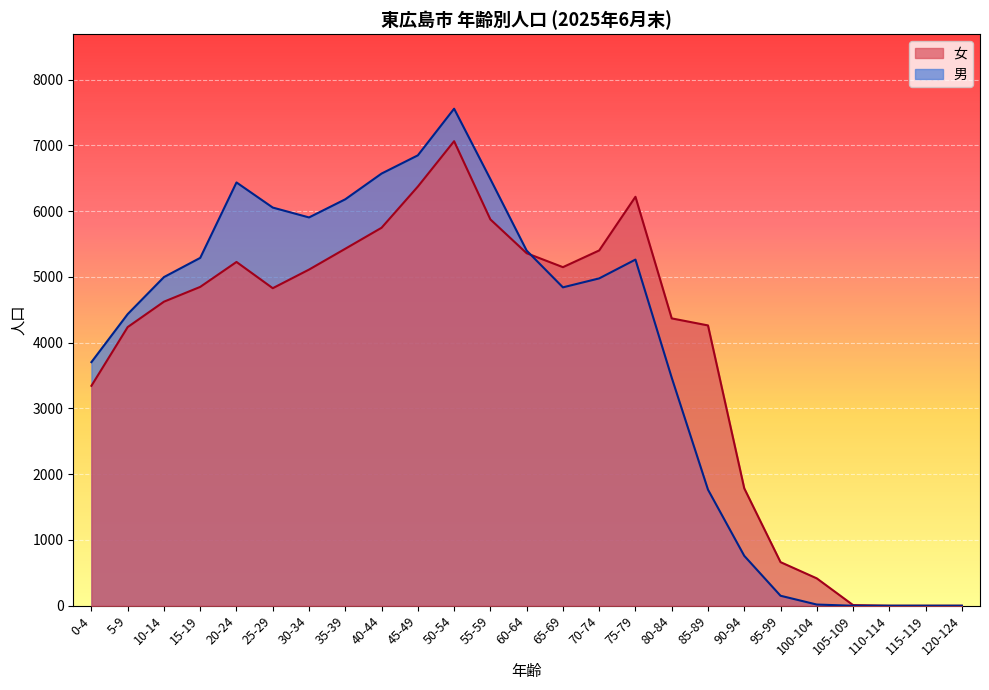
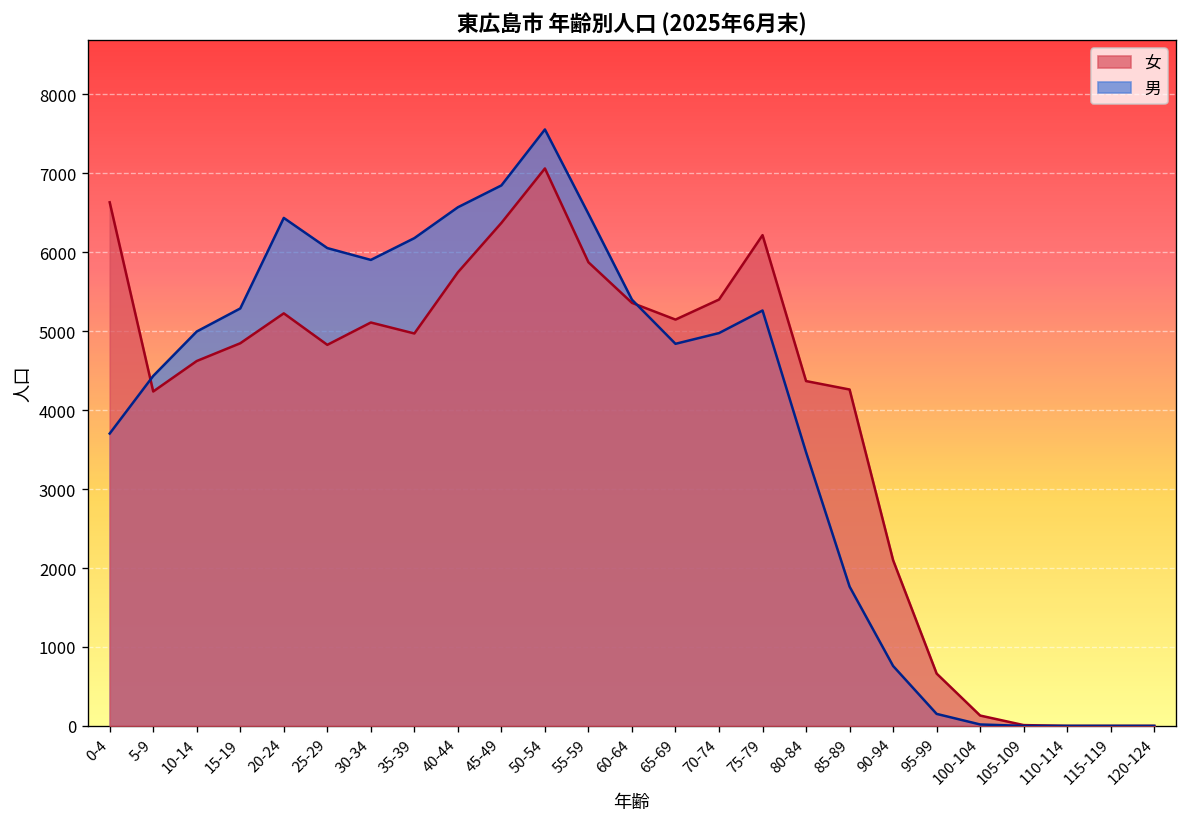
女, 0-4: 3300 -> 6600
女, 35-39: 5400 -> 5000
女, 90-94: 1800 -> 2100
女, 100-104: 400 -> 100
